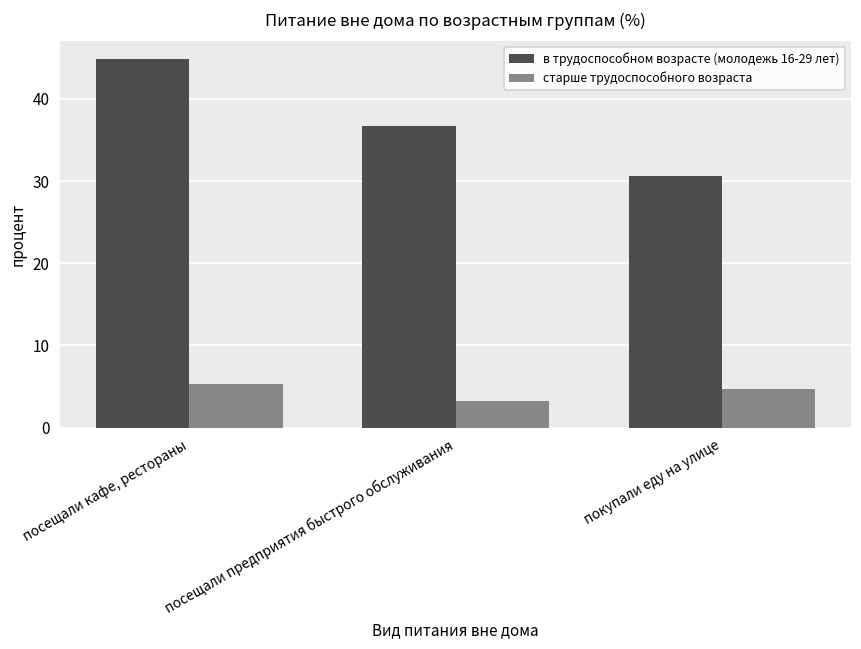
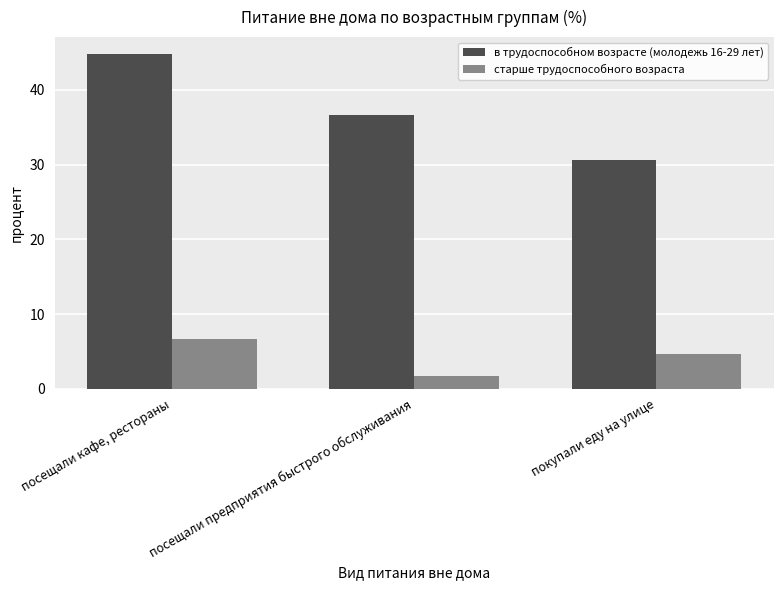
старше трудоспособного возраста, посещали кафе, рестораны: 5 -> 7
старше трудоспособного возраста, посещали предприятия быстрого обслуживания: 3 -> 2
